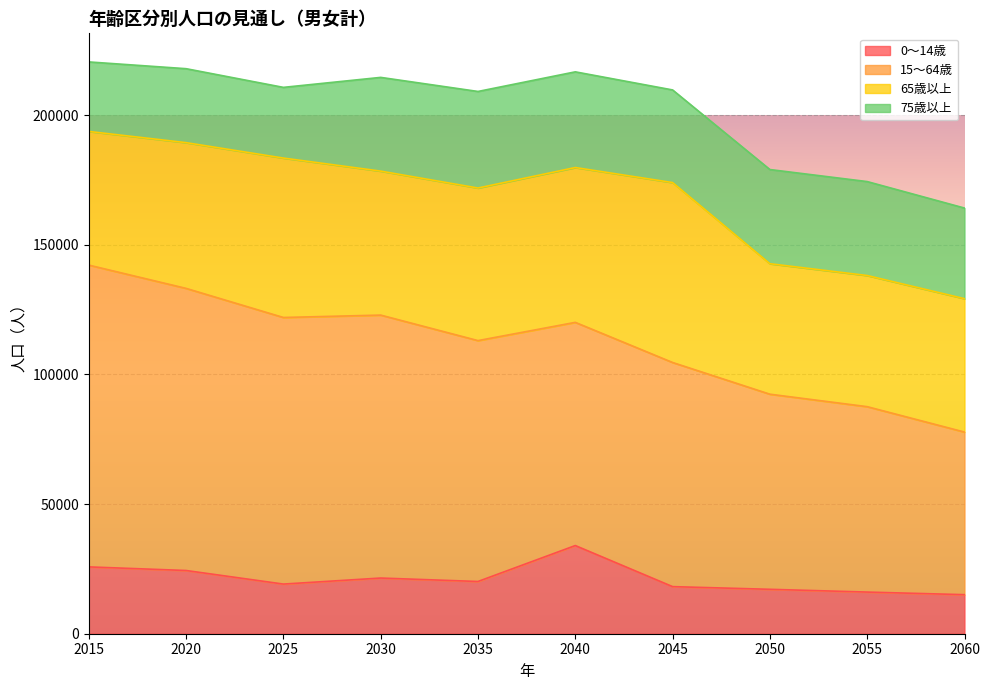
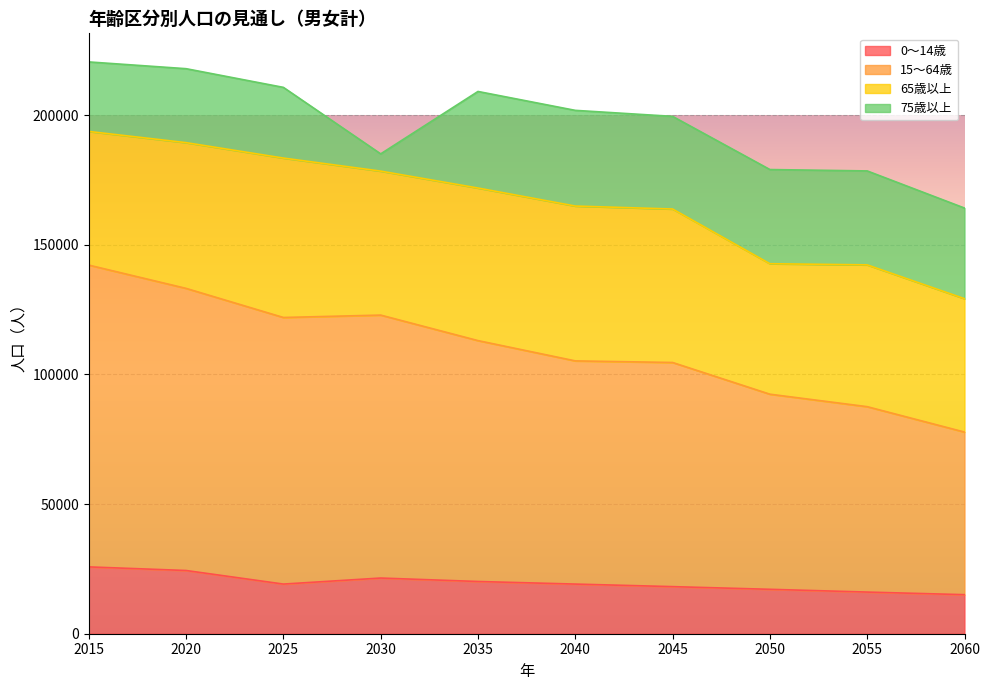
75歳以上, 2030: 36000 -> 7000
0～14歳, 2040: 34000 -> 19000
65歳以上, 2045: 69000 -> 59000
65歳以上, 2055: 51000 -> 55000
